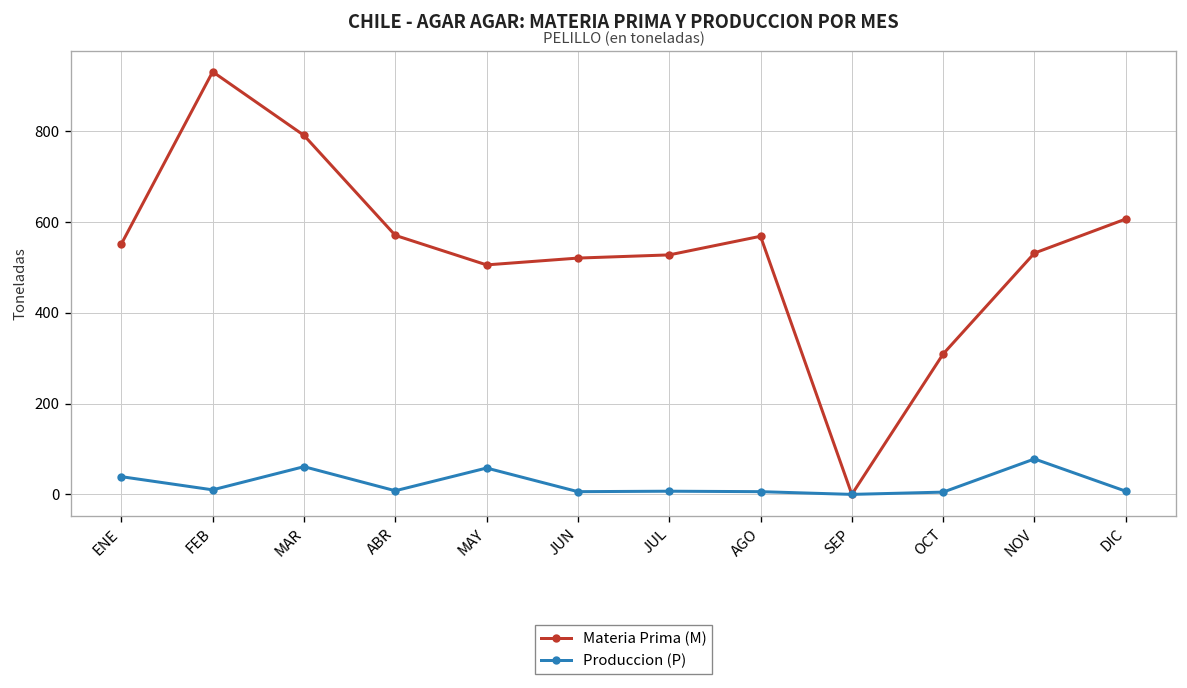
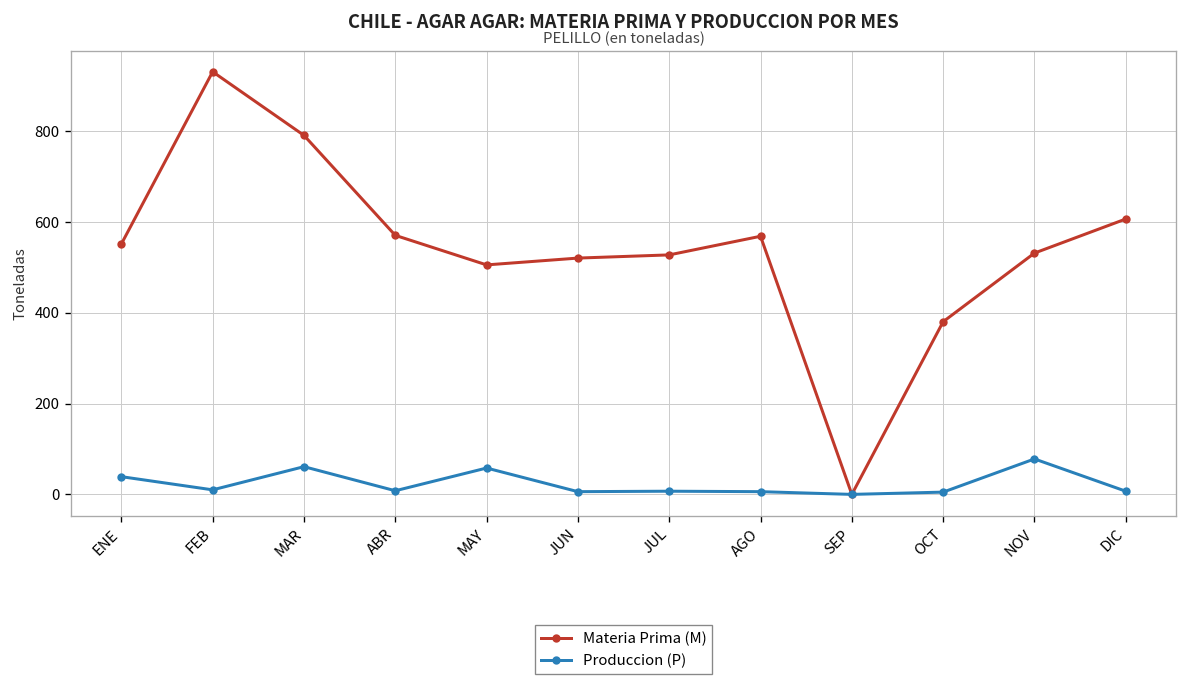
Materia Prima (M), OCT: 310 -> 380
